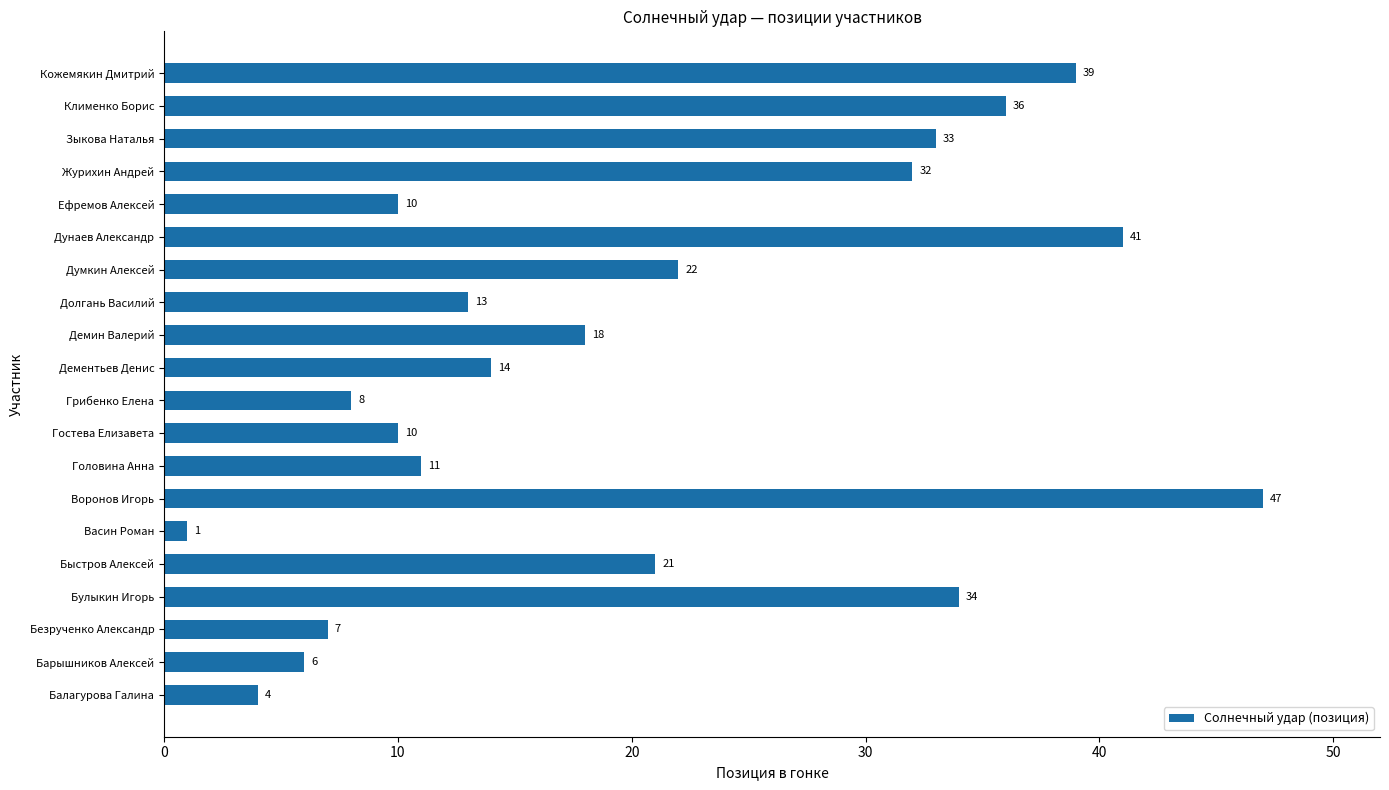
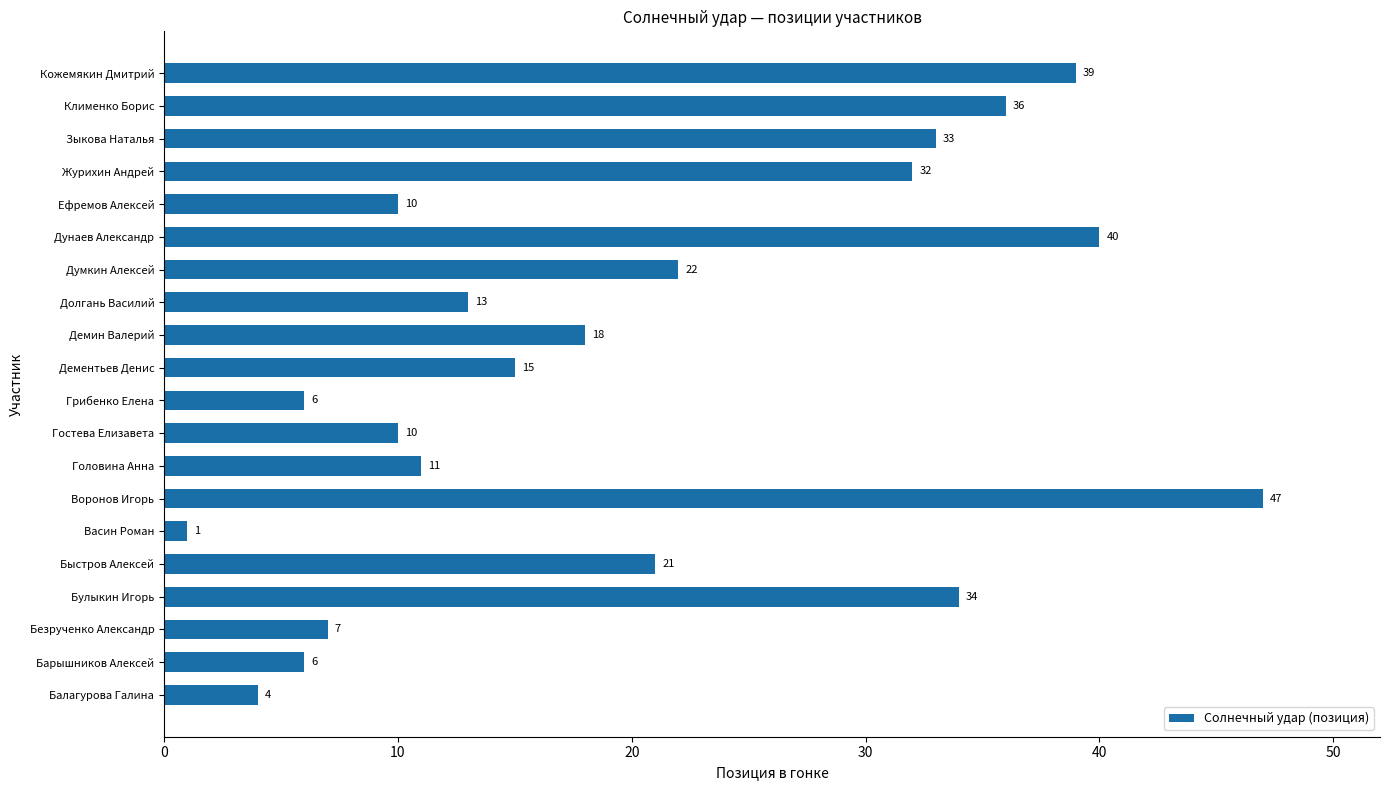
Дунаев Александр: 41 -> 40
Дементьев Денис: 14 -> 15
Грибенко Елена: 8 -> 6
